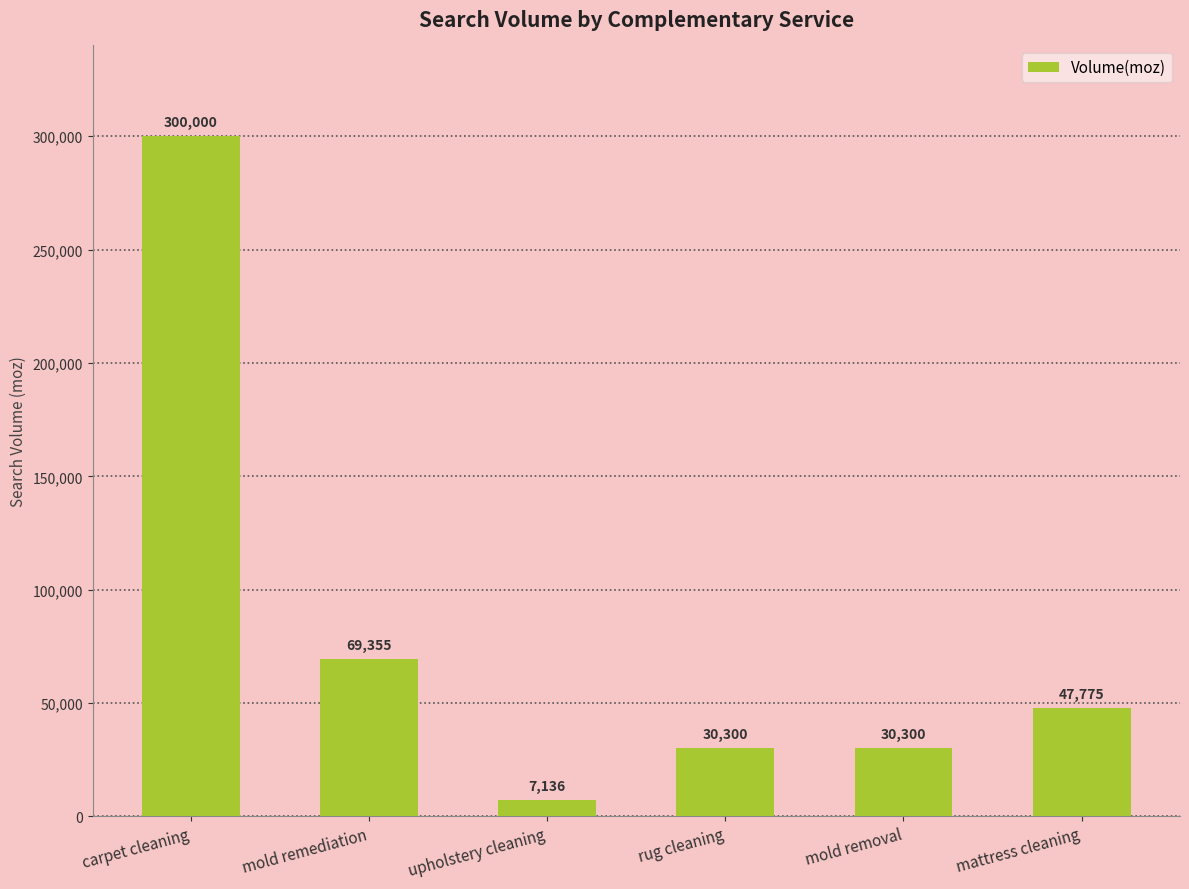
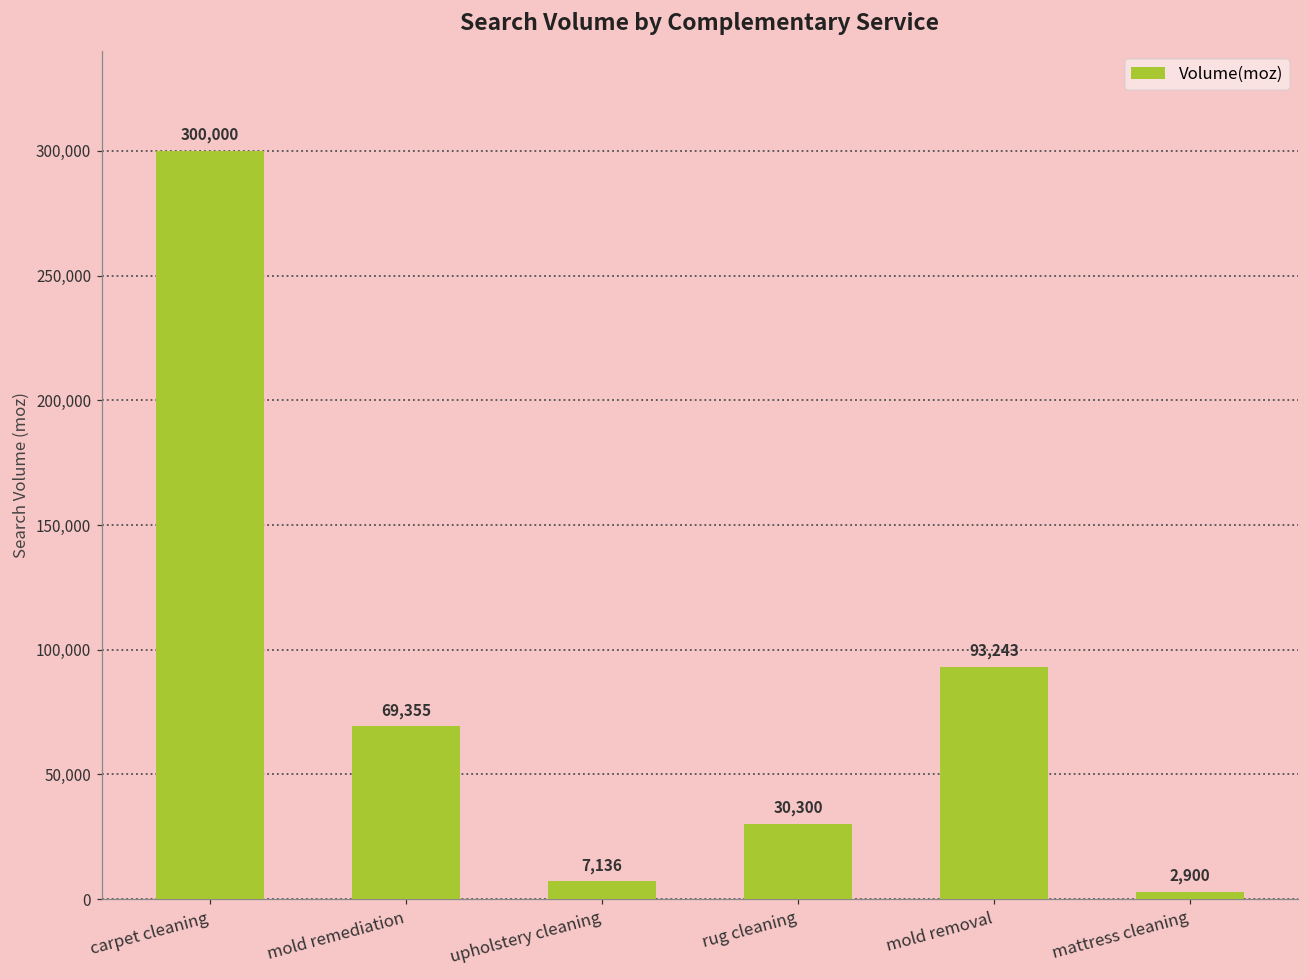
mold removal: 30,300 -> 93,243
mattress cleaning: 47,775 -> 2,900
